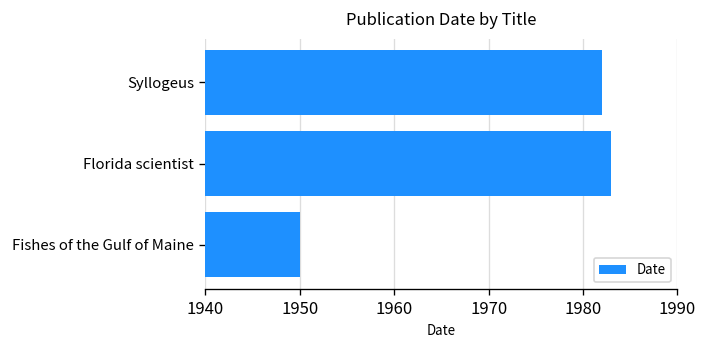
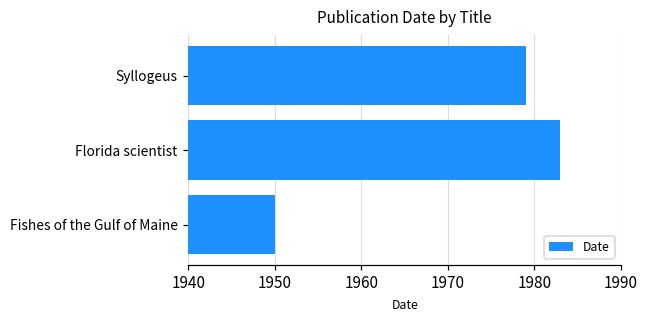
Syllogeus: 1982 -> 1979
